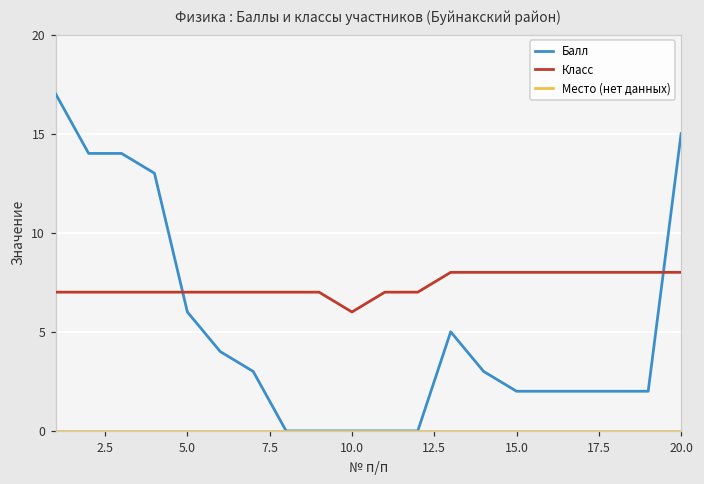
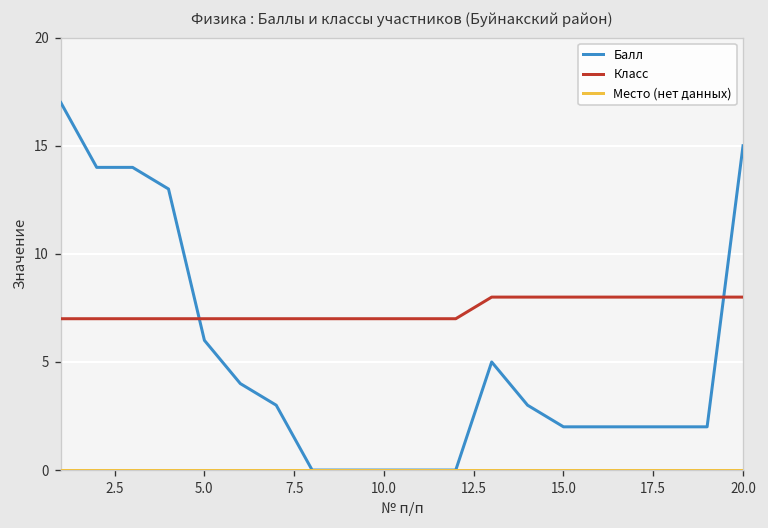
Класс, 10.0: 6 -> 7
